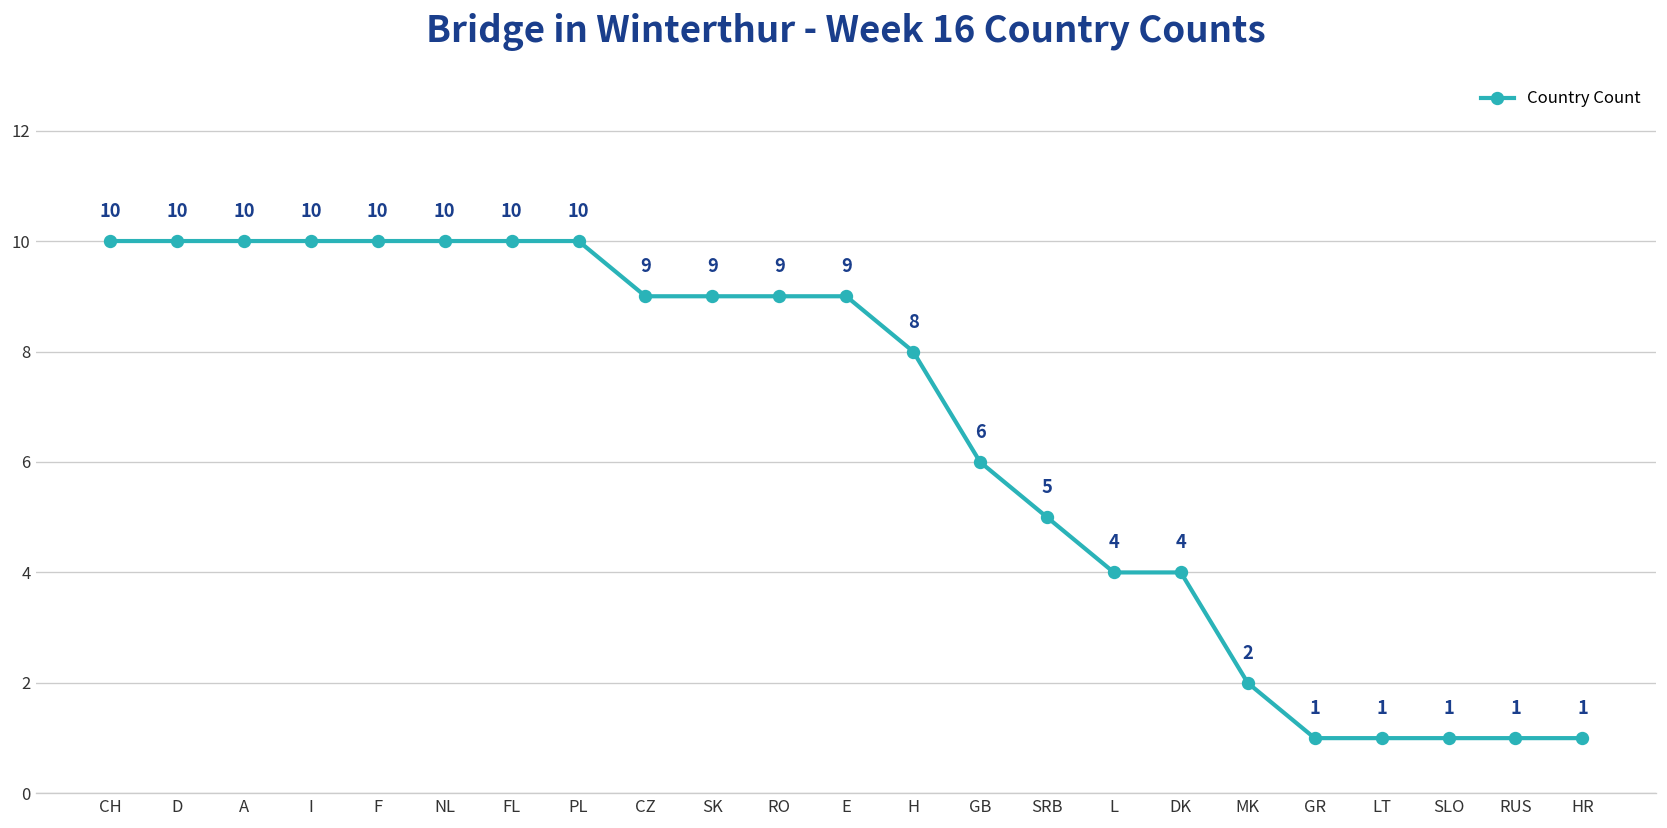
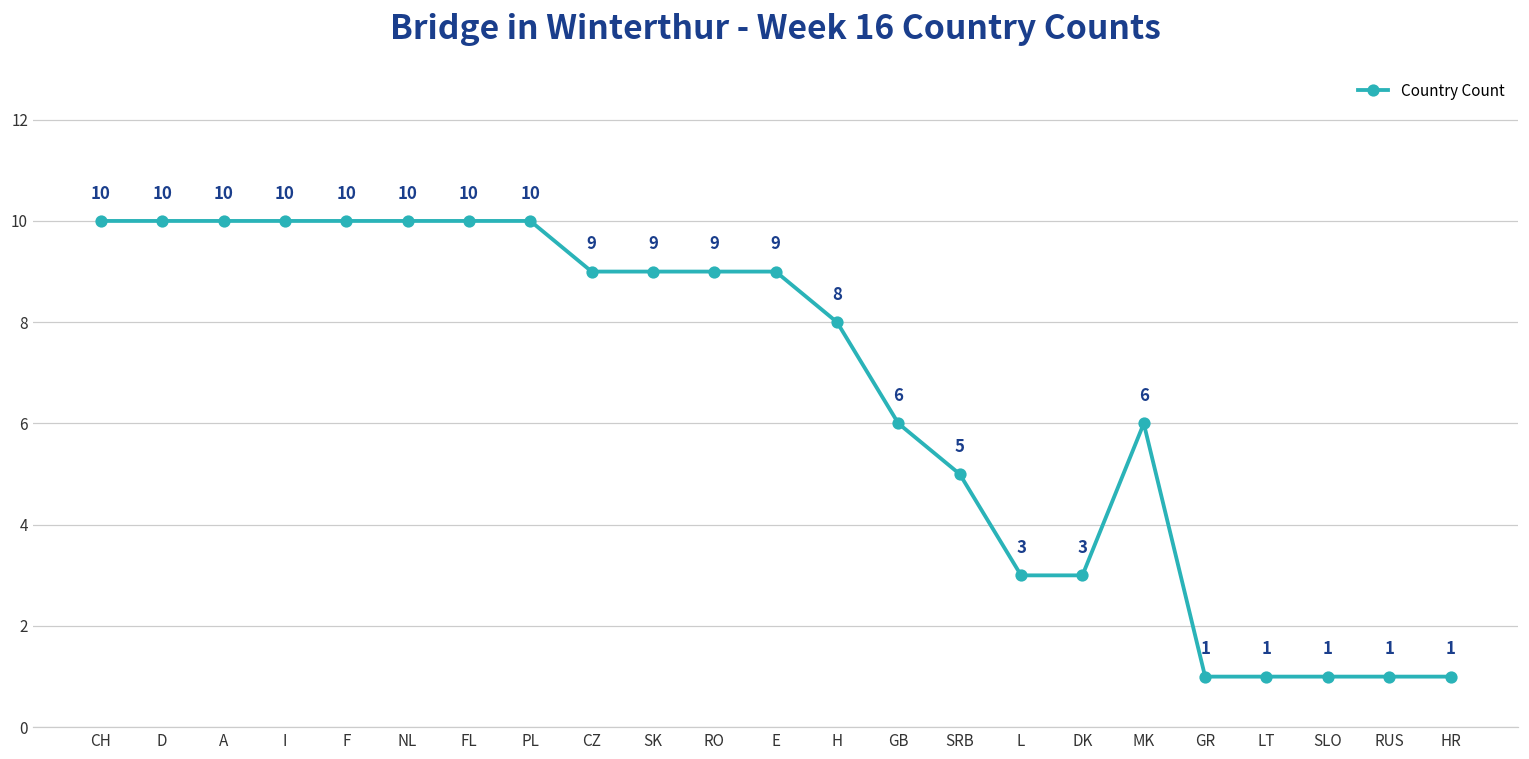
L: 4 -> 3
DK: 4 -> 3
MK: 2 -> 6
